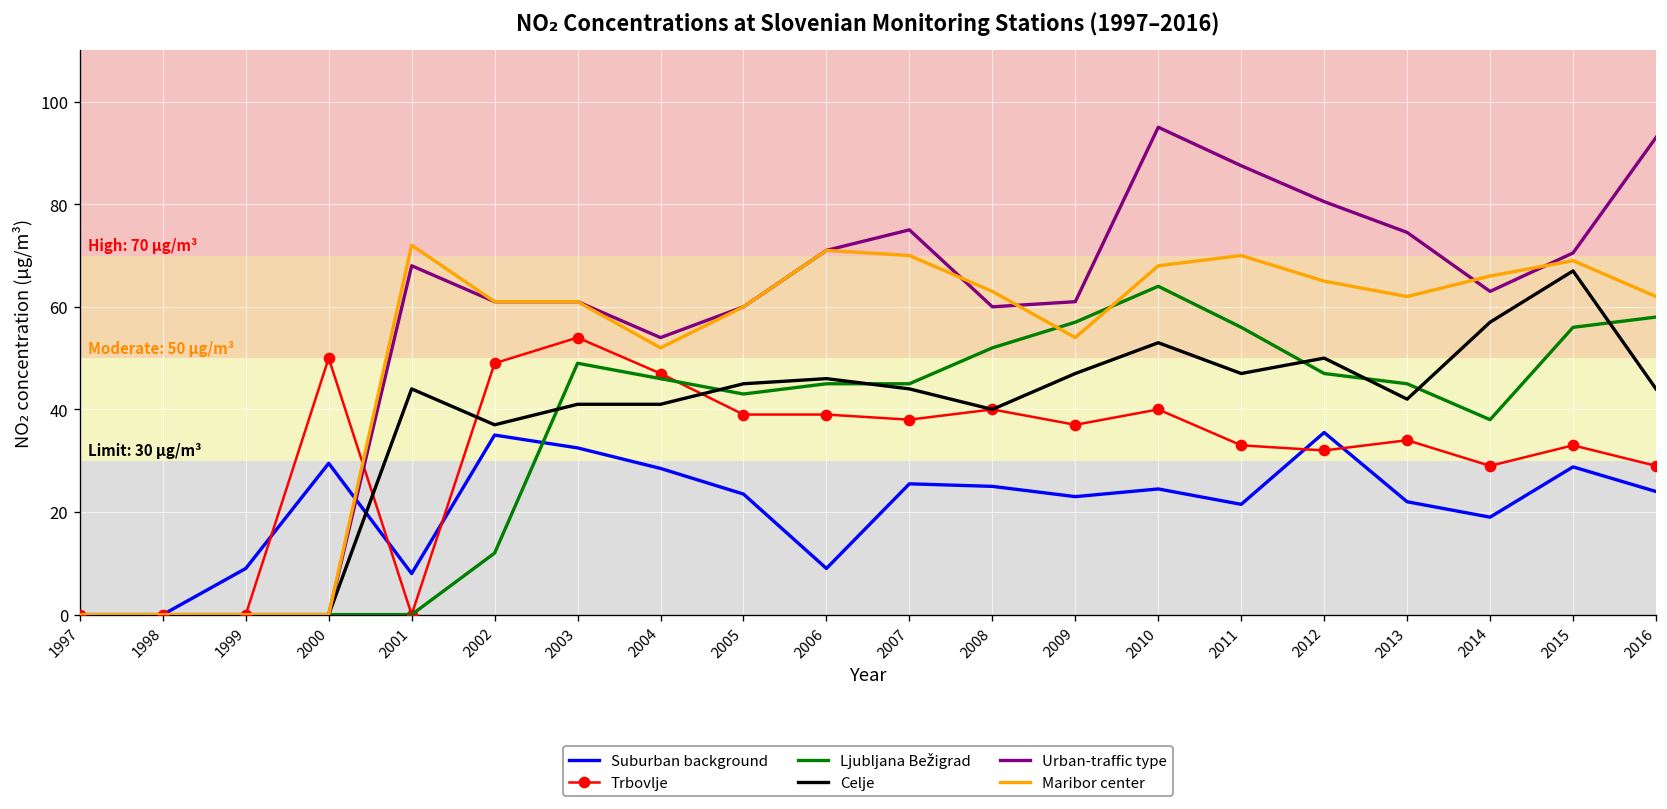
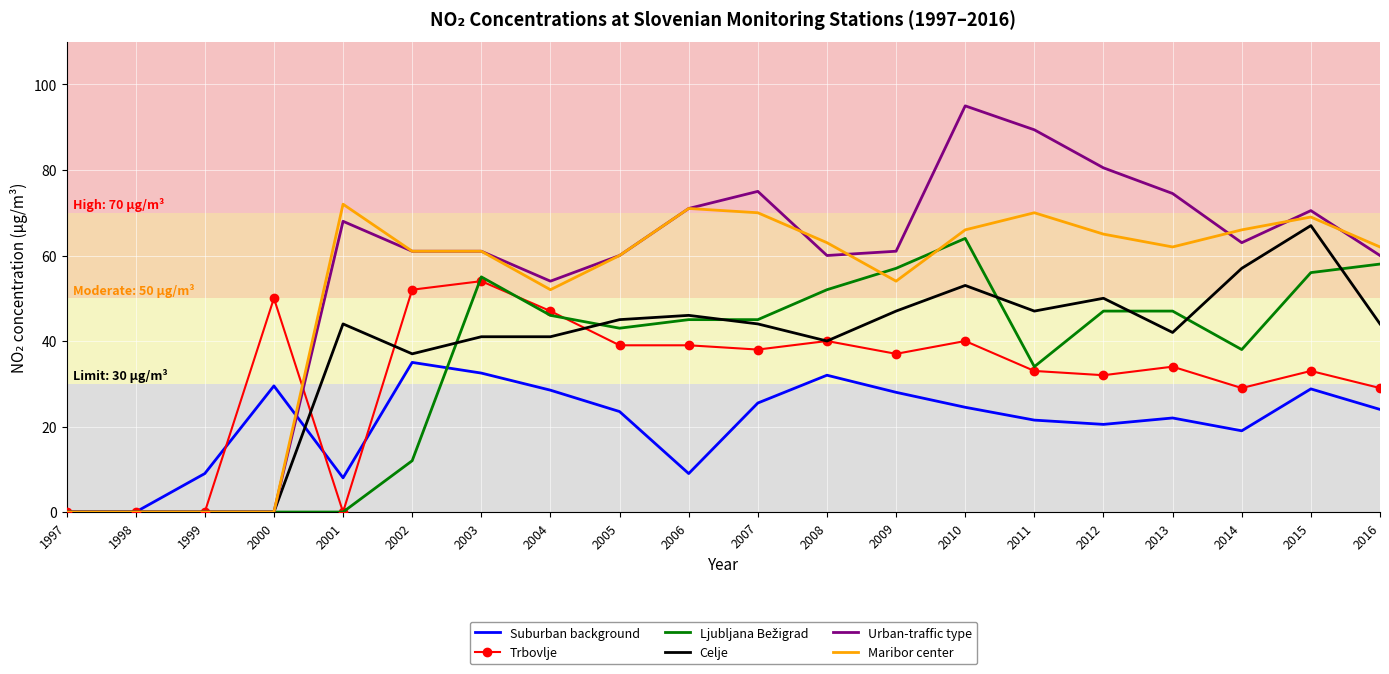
Trbovlje, 2002: 49 -> 52
Ljubljana Bežigrad, 2003: 49 -> 55
Suburban background, 2008: 25 -> 32
Suburban background, 2009: 23 -> 28
Maribor center, 2010: 68 -> 66
Ljubljana Bežigrad, 2011: 56 -> 34
Urban-traffic type, 2011: 88 -> 89
Suburban background, 2012: 36 -> 21
Ljubljana Bežigrad, 2013: 45 -> 47
Urban-traffic type, 2016: 93 -> 60
